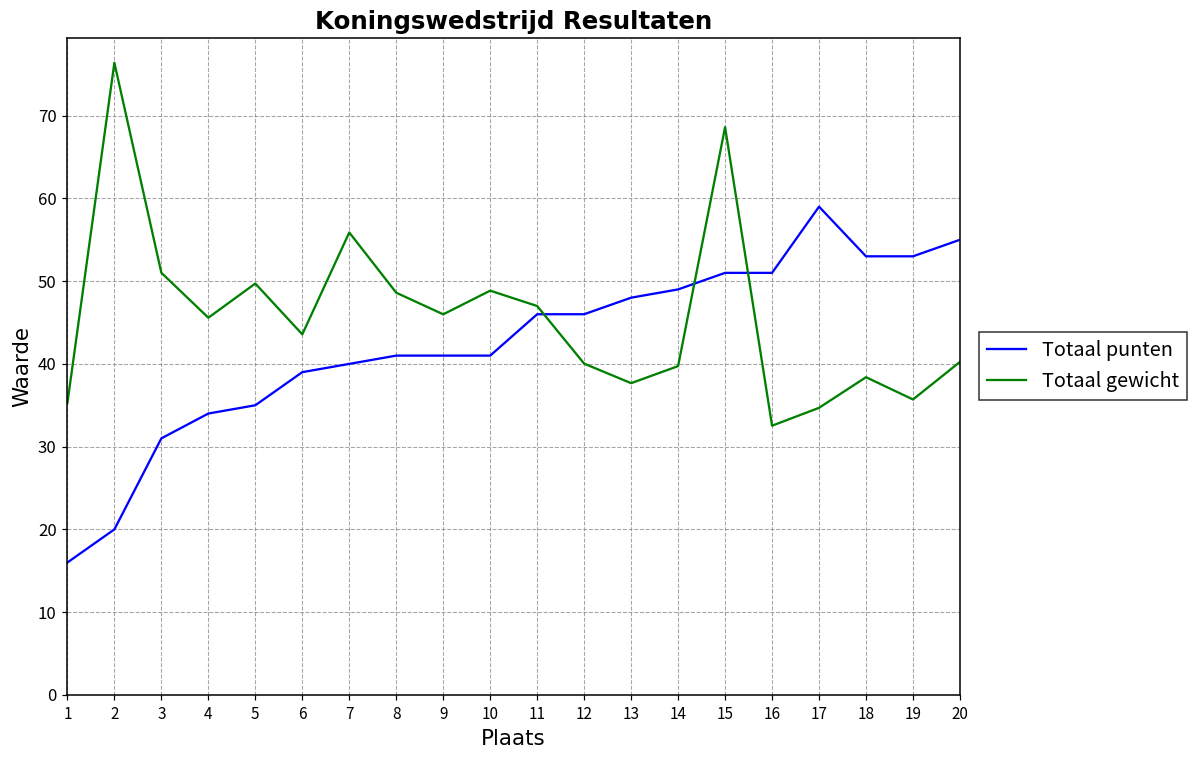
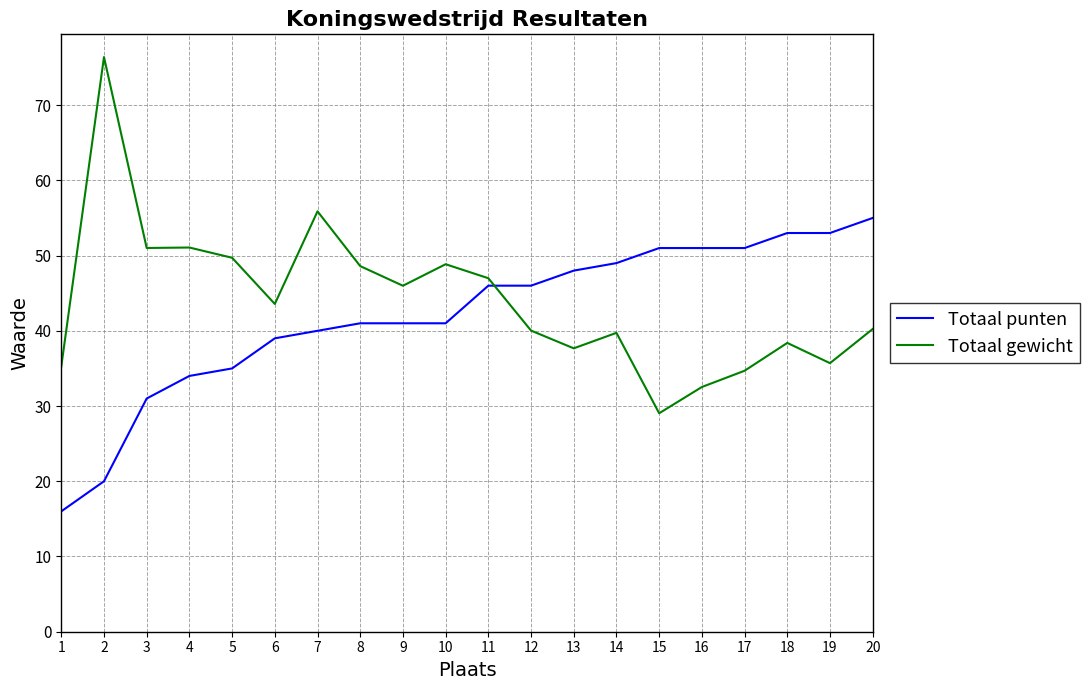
Totaal gewicht, 4: 46 -> 51
Totaal gewicht, 15: 69 -> 29
Totaal punten, 17: 59 -> 51
